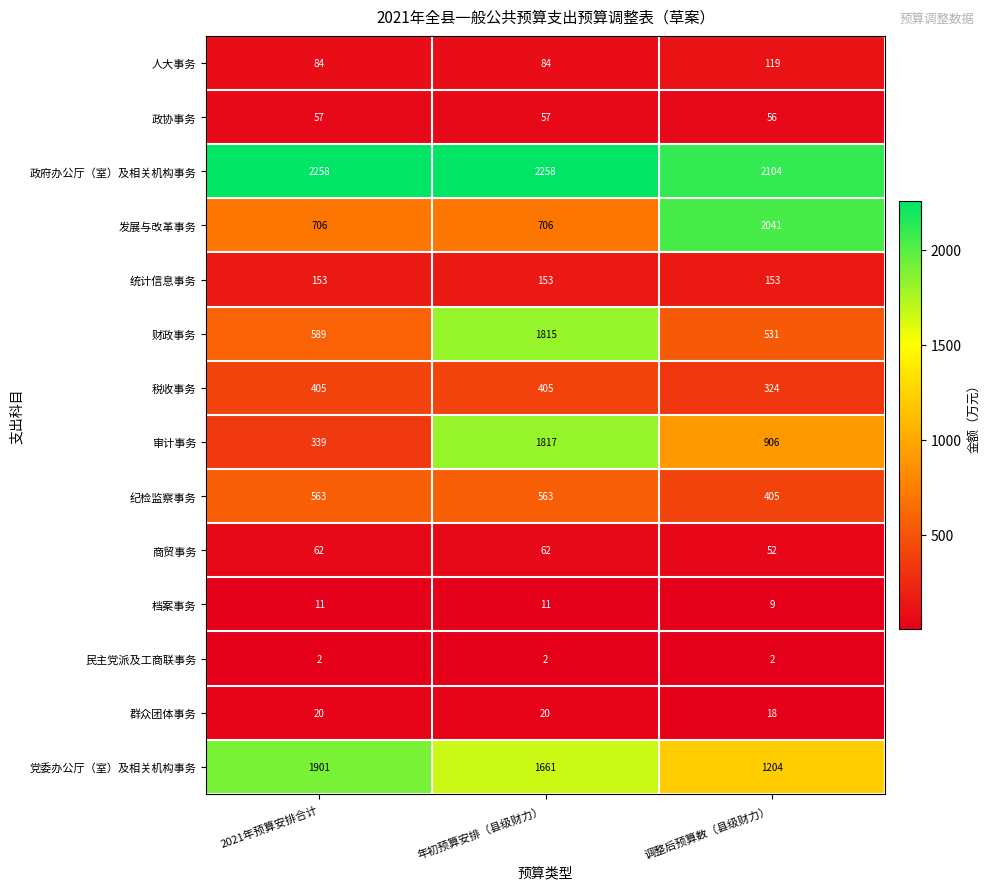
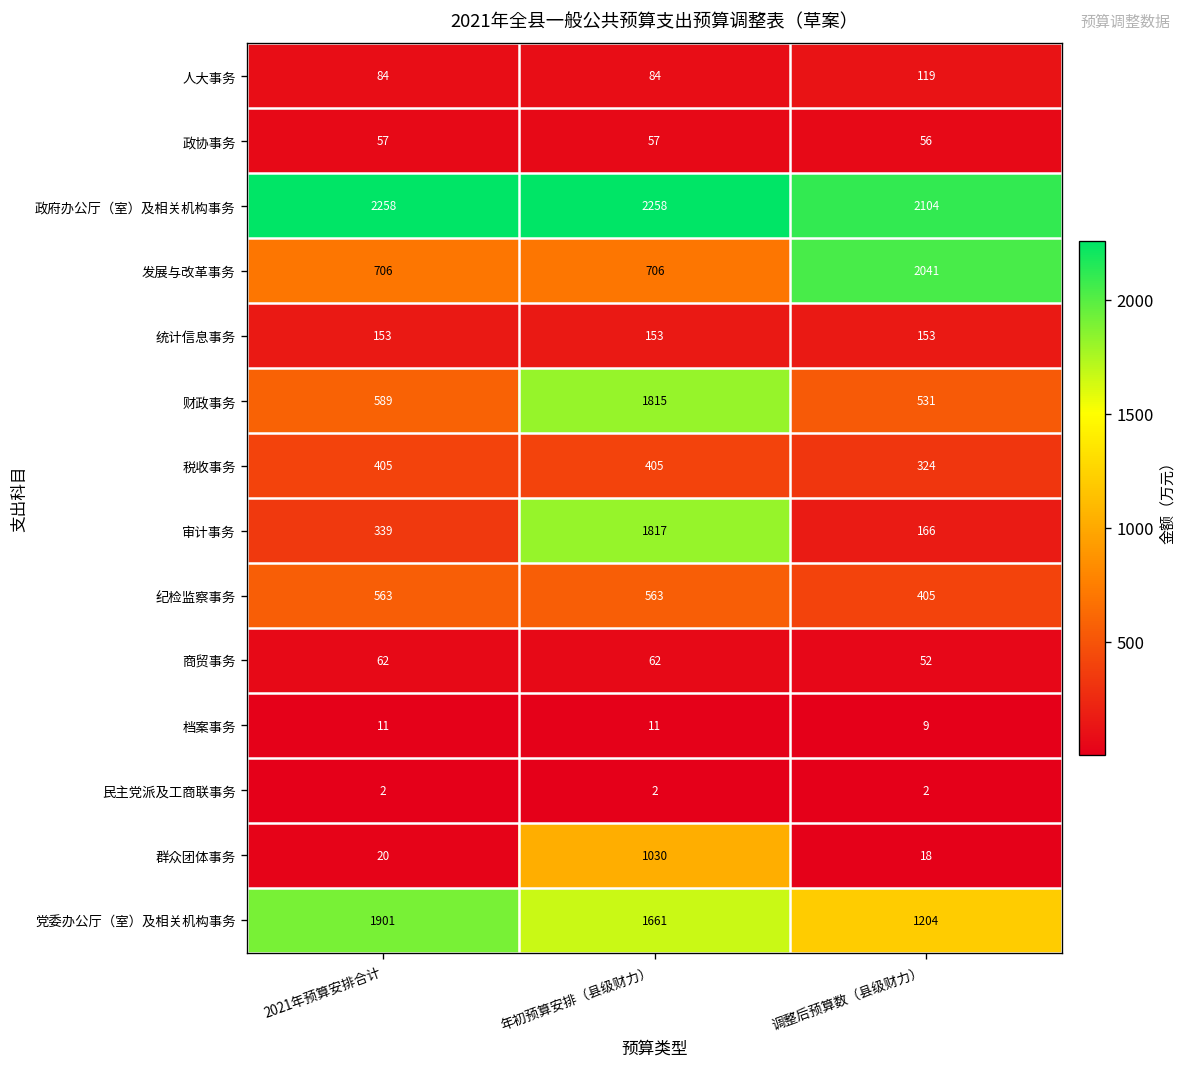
审计事务, 调整后预算数（县级财力）: 906 -> 166
群众团体事务, 年初预算安排（县级财力）: 20 -> 1030
